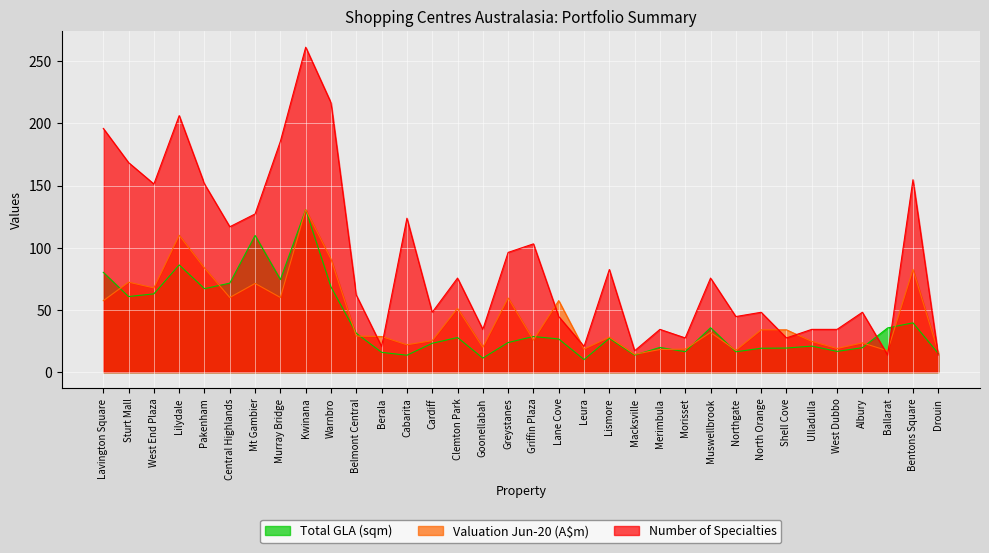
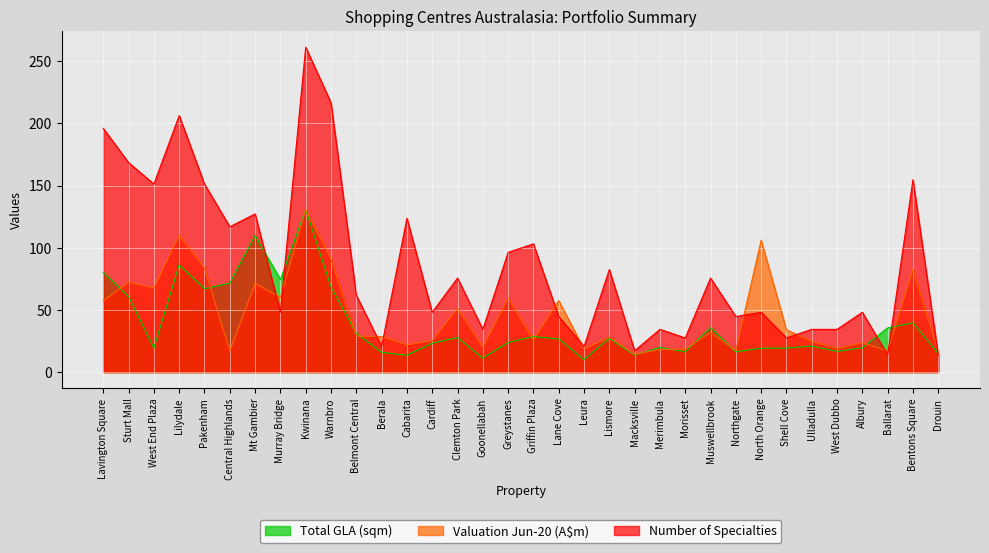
Total GLA (sqm), West End Plaza: 63 -> 19
Valuation Jun-20 (A$m), Central Highlands: 60 -> 17
Number of Specialties, Murray Bridge: 186 -> 48
Valuation Jun-20 (A$m), North Orange: 34 -> 106
